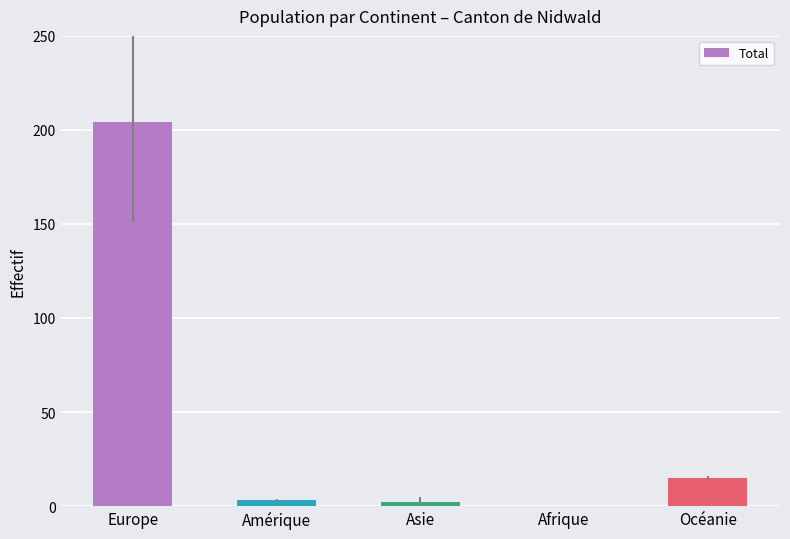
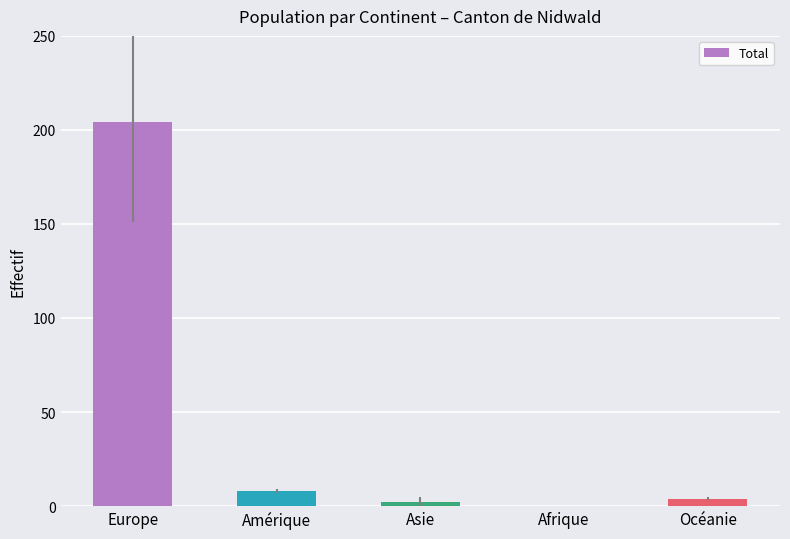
Amérique: 3 -> 8
Océanie: 15 -> 4
